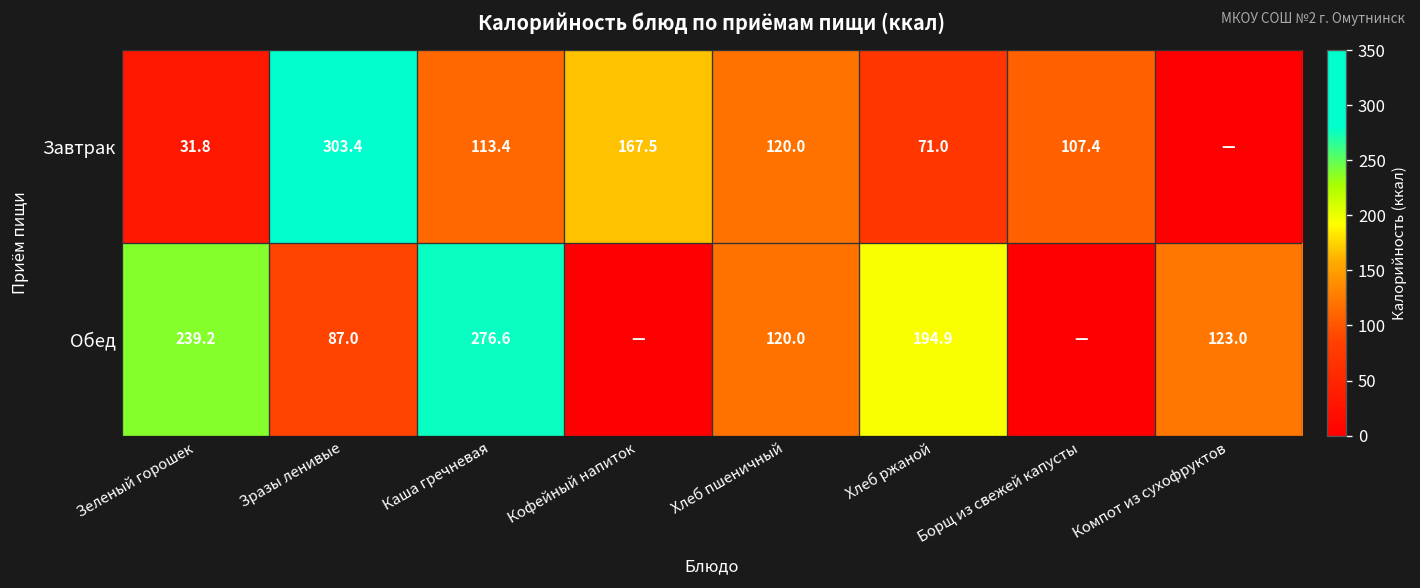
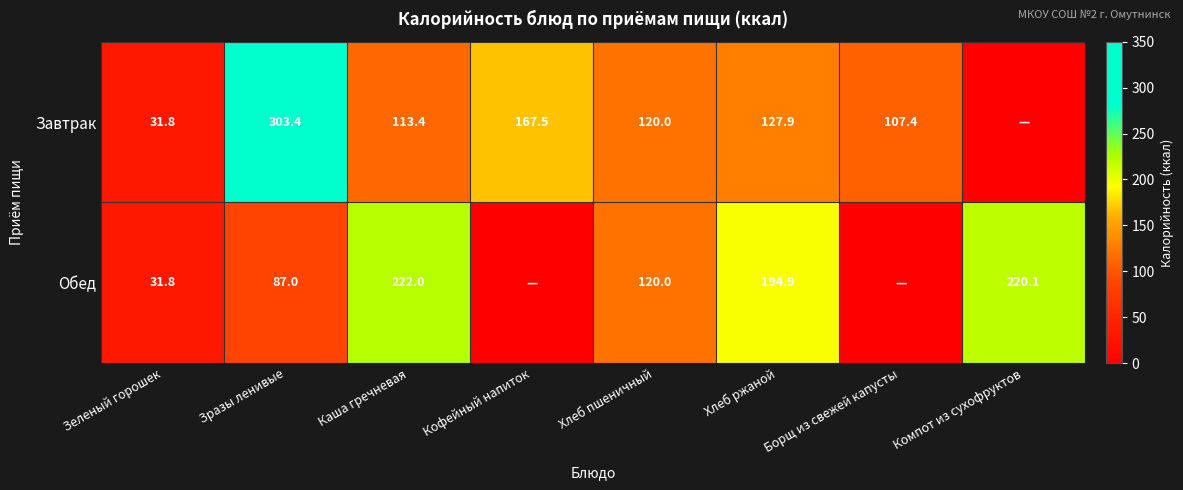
Завтрак, Хлеб ржаной: 71.0 -> 127.9
Обед, Зеленый горошек: 239.2 -> 31.8
Обед, Каша гречневая: 276.6 -> 222.0
Обед, Компот из сухофруктов: 123.0 -> 220.1
